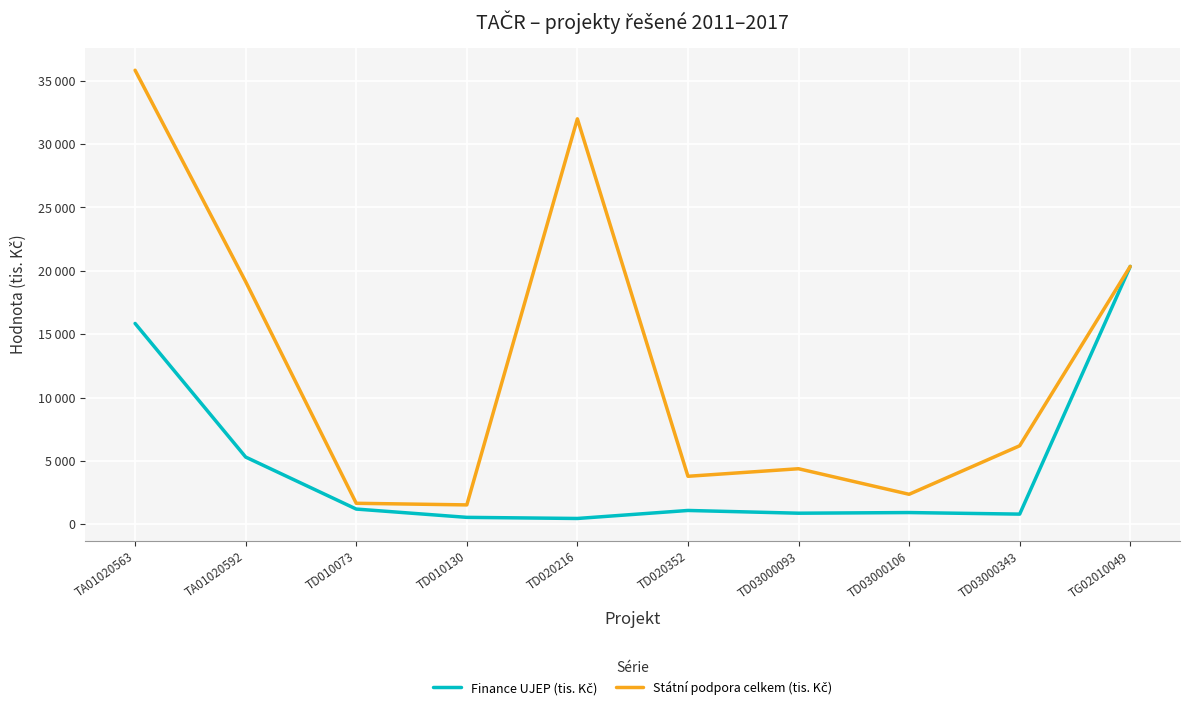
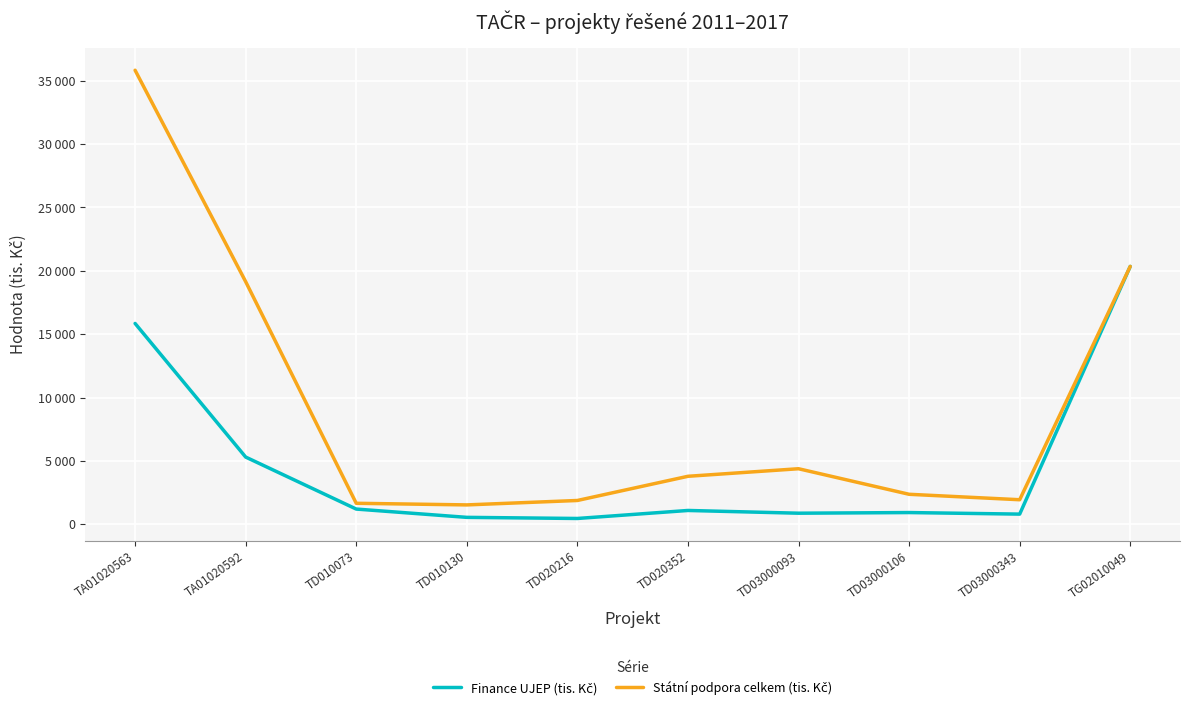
Státní podpora celkem (tis. Kč), TD020216: 32000 -> 1900
Státní podpora celkem (tis. Kč), TD03000343: 6200 -> 1900
